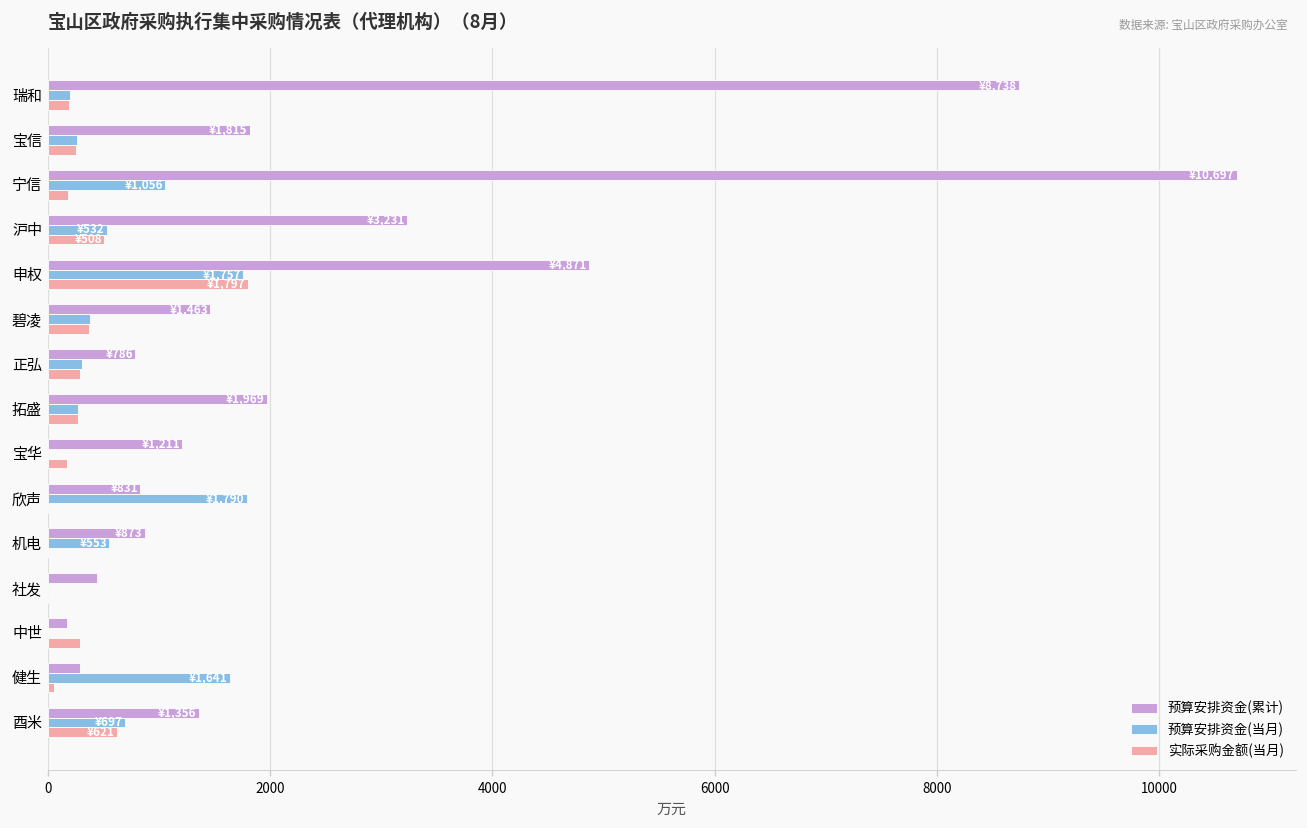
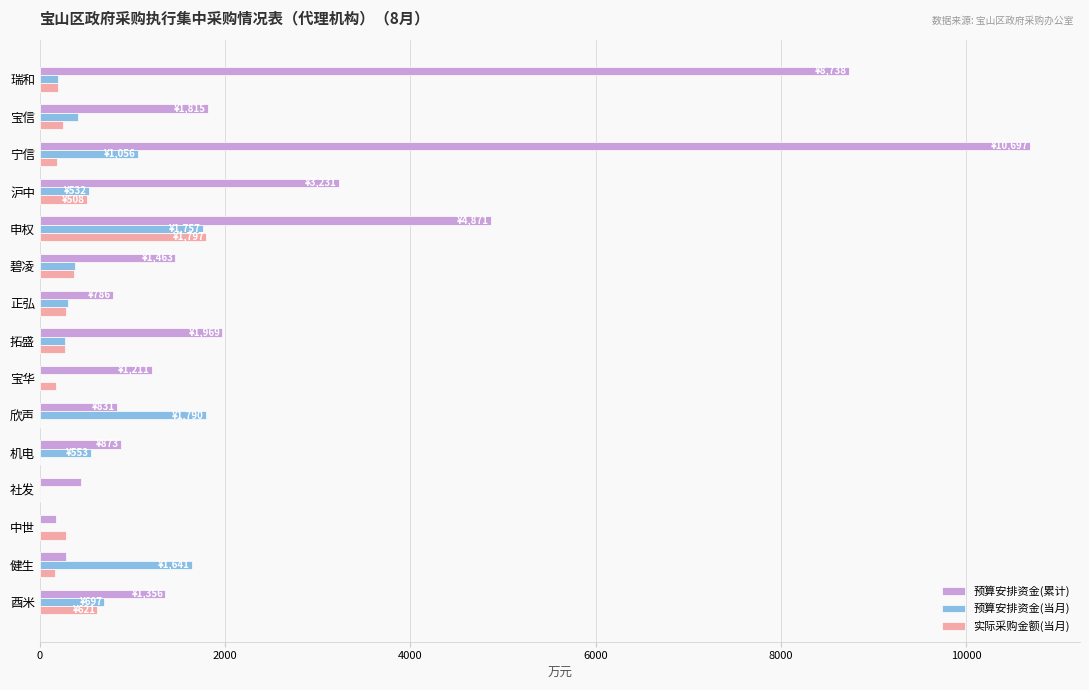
预算安排资金(当月), 宝信: 300 -> 400
实际采购金额(当月), 健生: 100 -> 200
